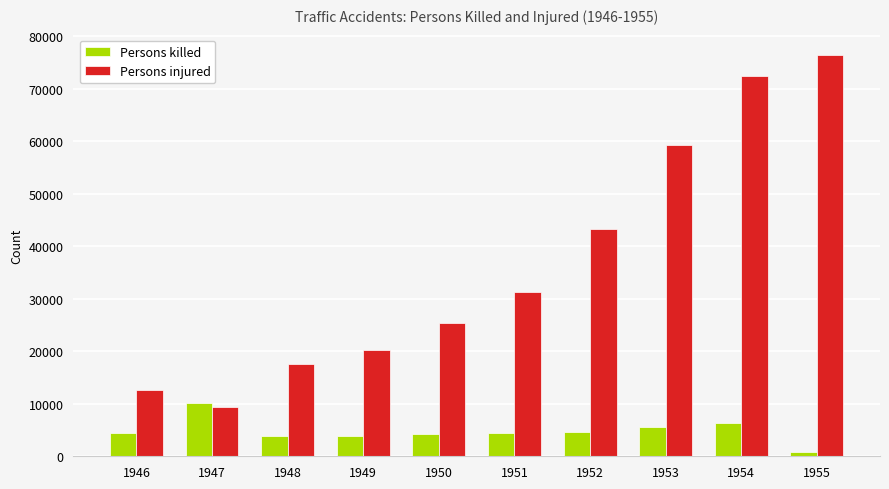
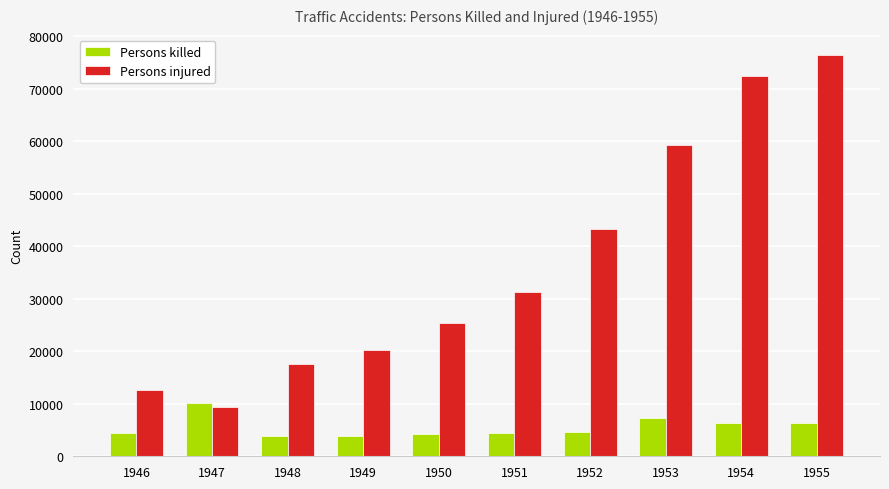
Persons killed, 1953: 6000 -> 7000
Persons killed, 1955: 1000 -> 6000
